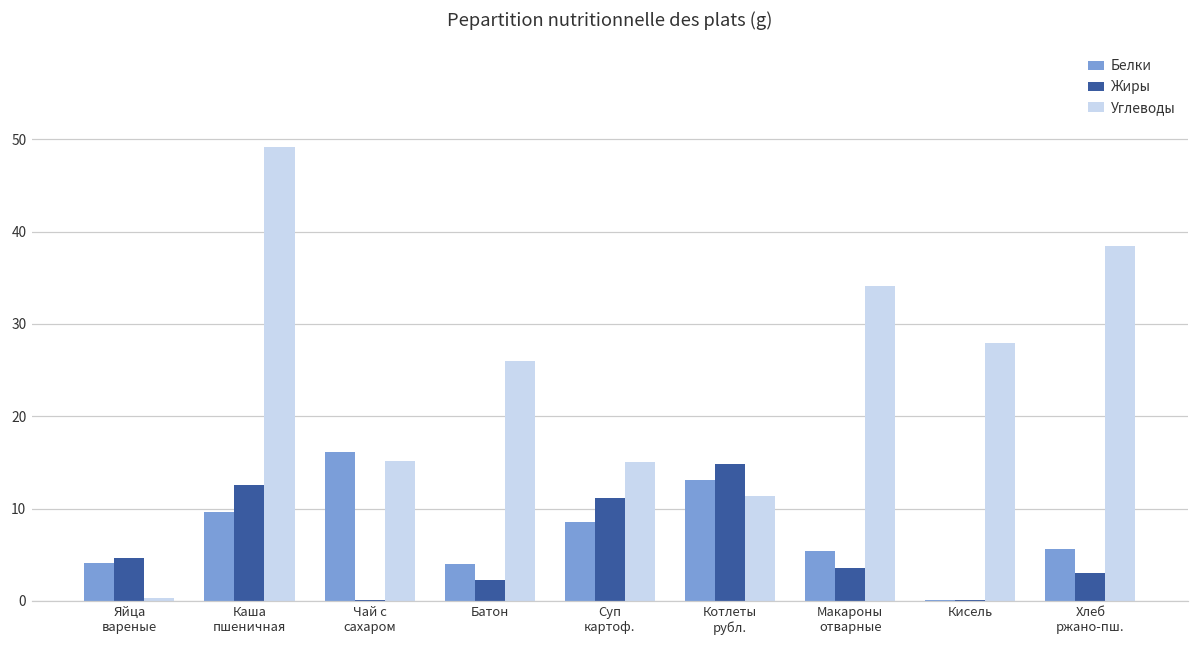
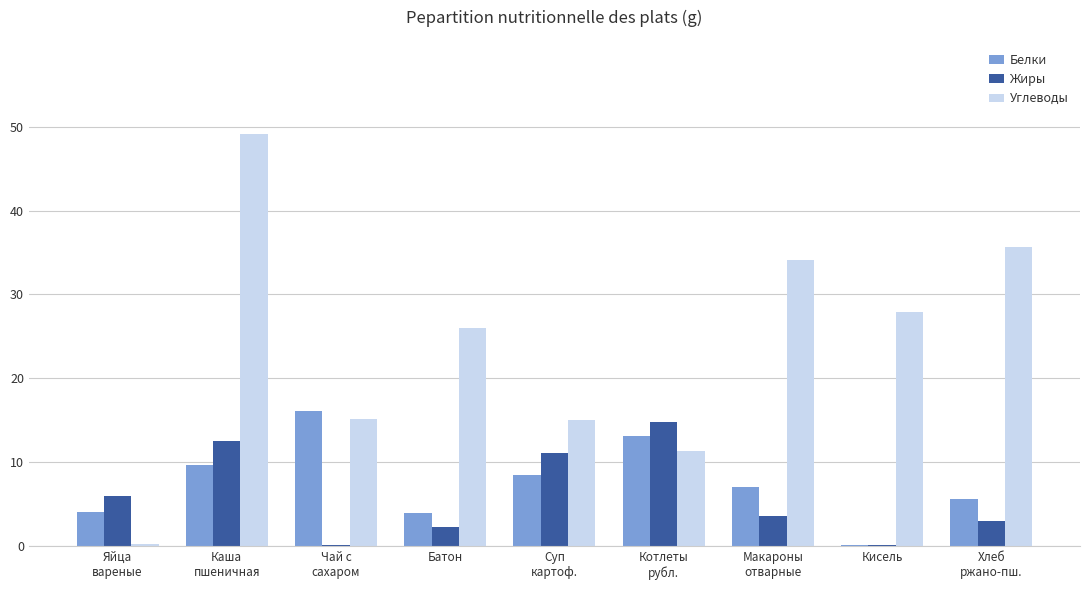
Жиры, Яйца вареные: 5 -> 6
Белки, Макароны отварные: 5 -> 7
Углеводы, Хлеб ржано-пш.: 38 -> 36
